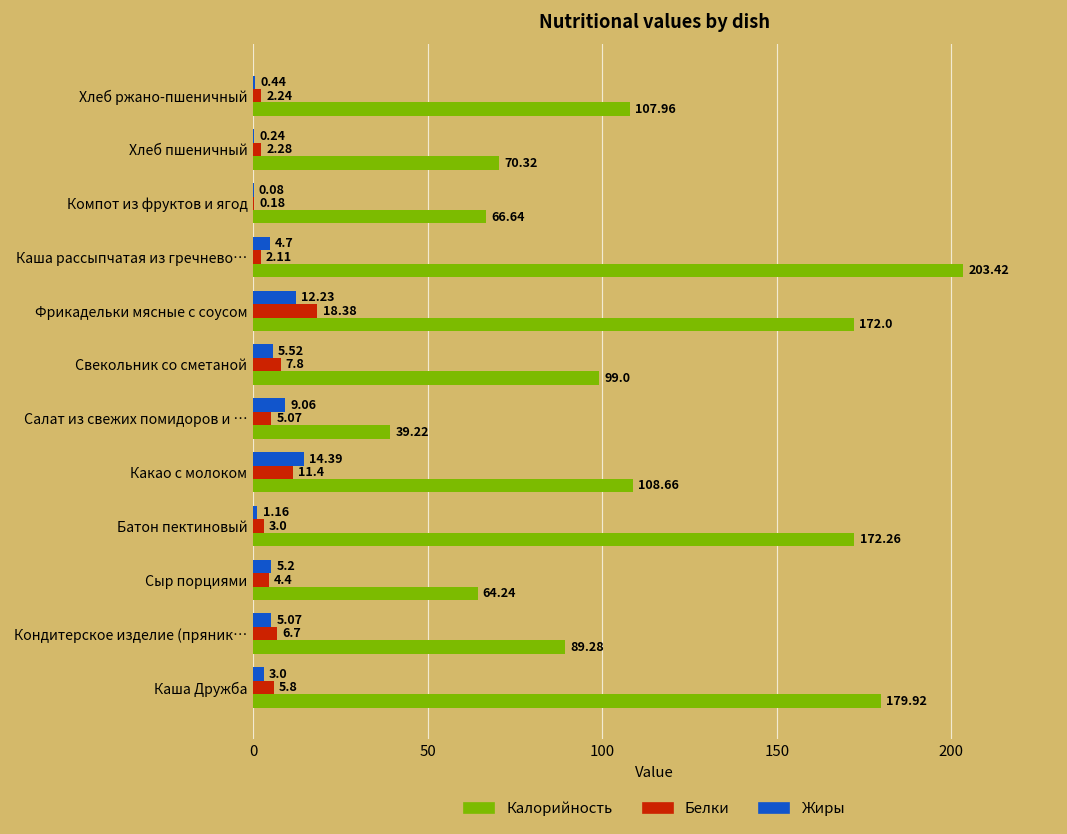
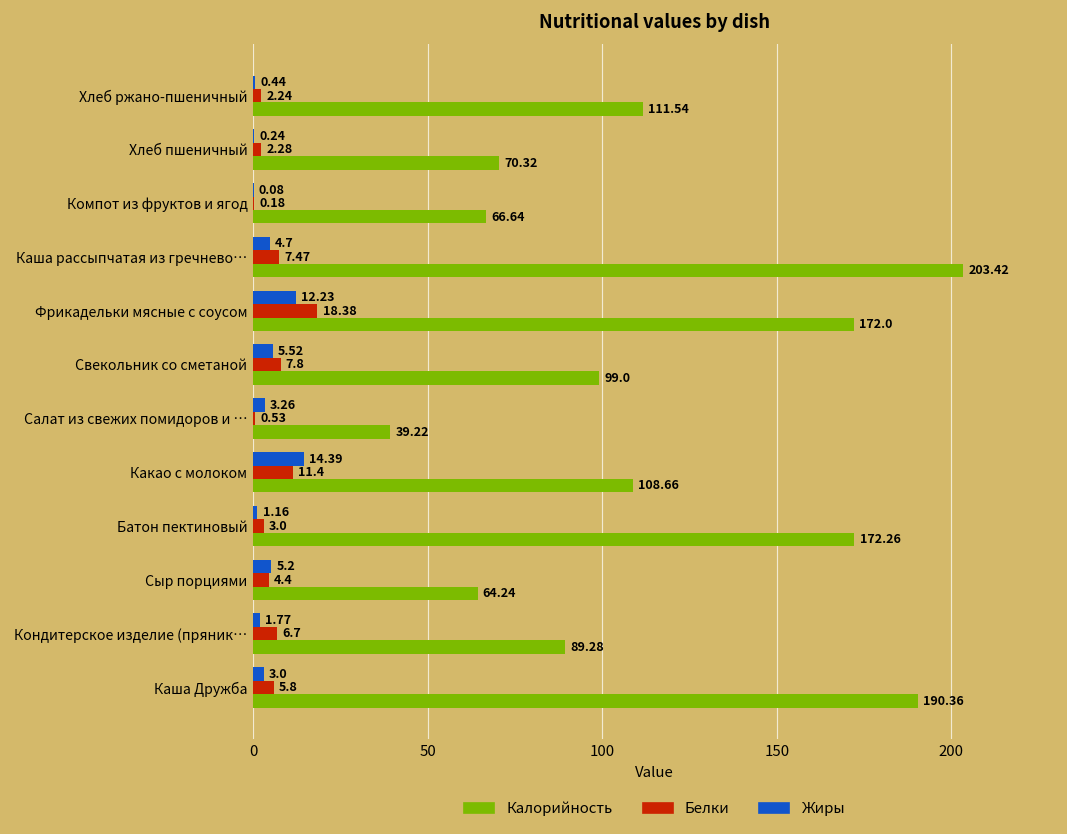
Калорийность, Хлеб ржано-пшеничный: 107.96 -> 111.54
Белки, Каша рассыпчатая из гречнево…: 2.11 -> 7.47
Жиры, Салат из свежих помидоров и …: 9.06 -> 3.26
Белки, Салат из свежих помидоров и …: 5.07 -> 0.53
Жиры, Кондитерское изделие (пряник…: 5.07 -> 1.77
Калорийность, Каша Дружба: 179.92 -> 190.36
